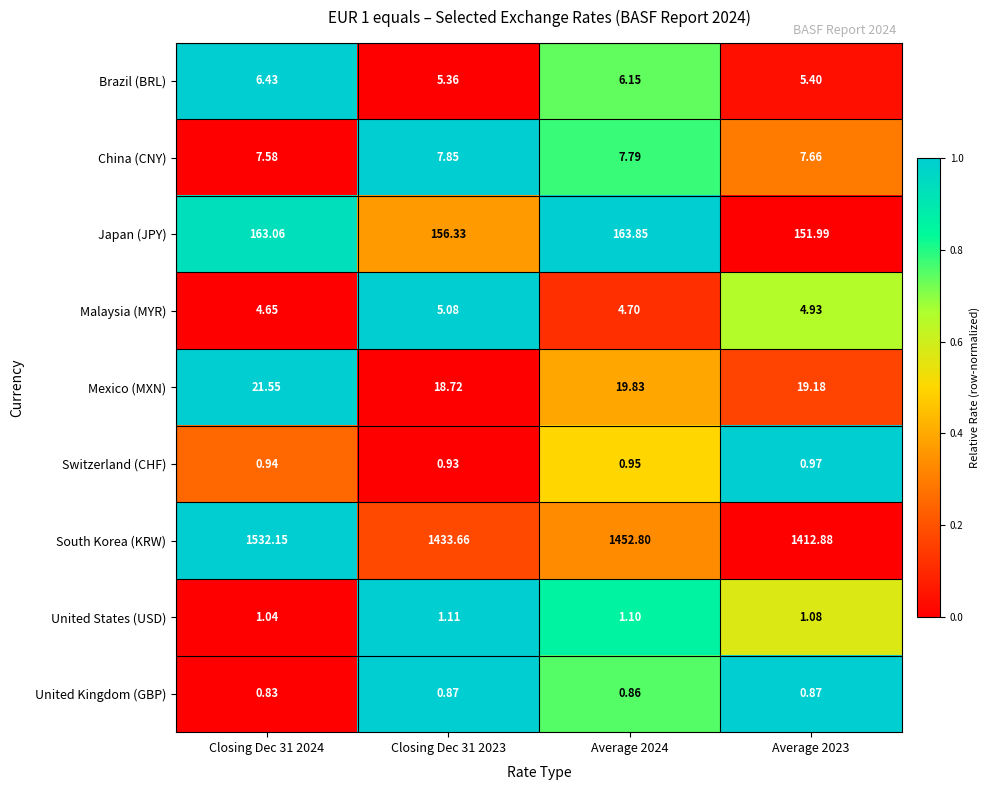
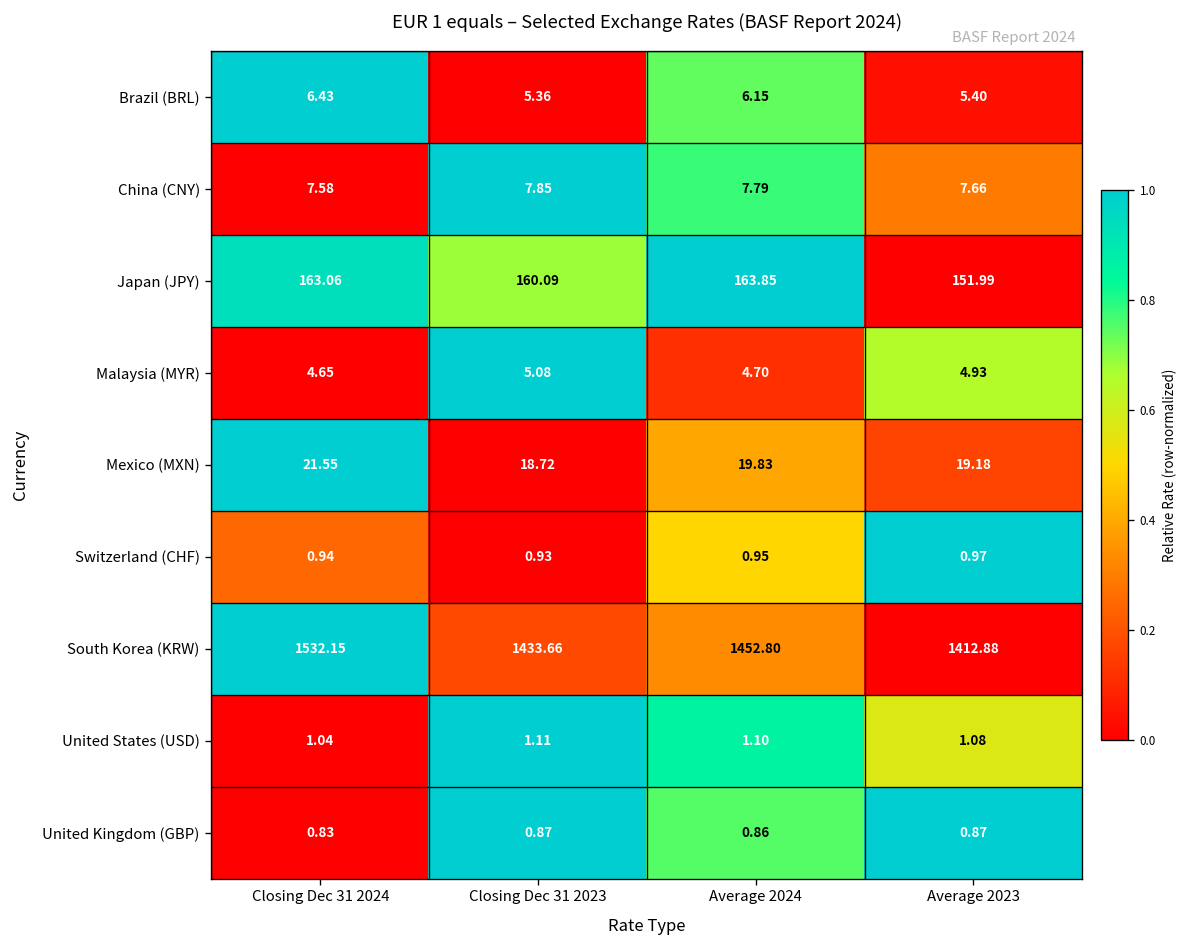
Japan (JPY), Closing Dec 31 2023: 156.33 -> 160.09
